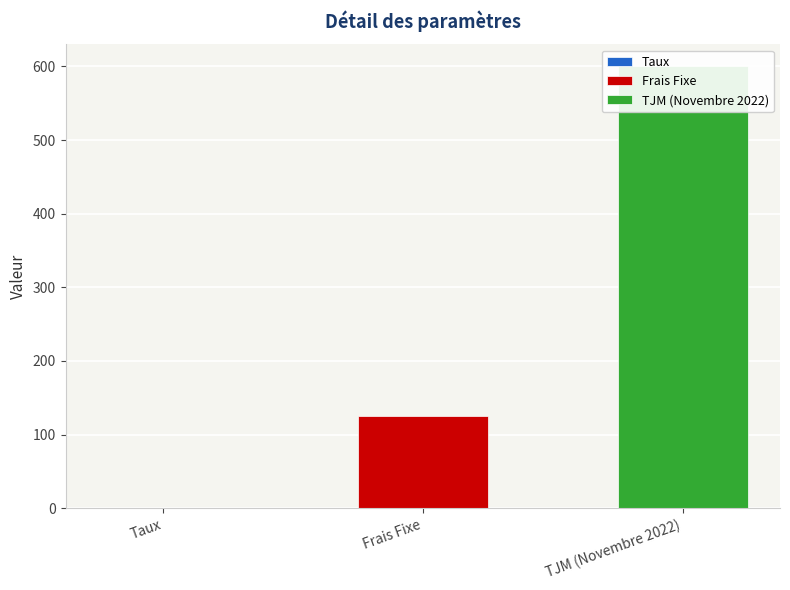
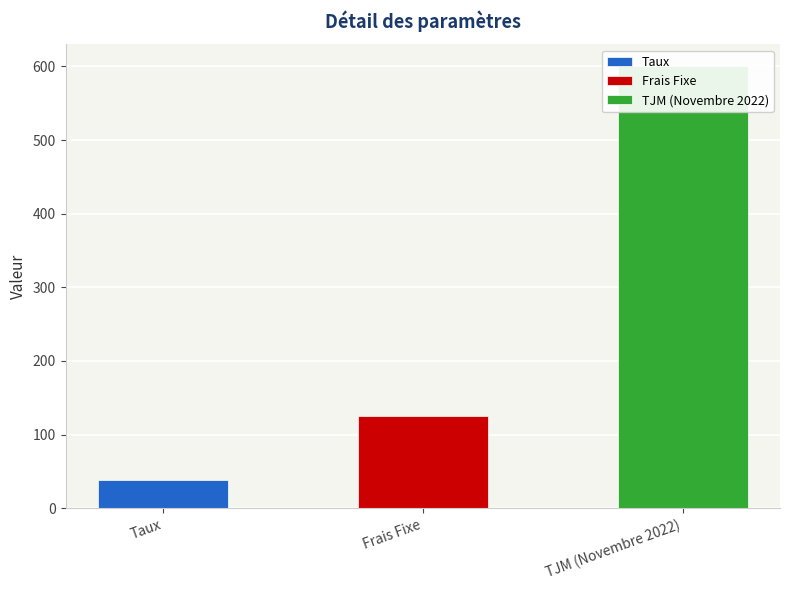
Taux: 0 -> 40
